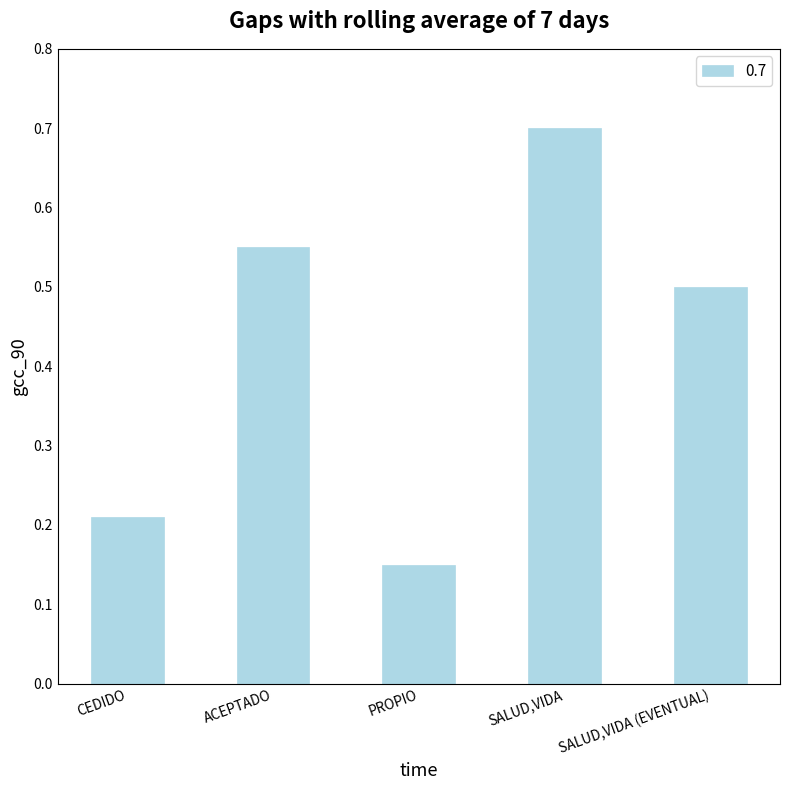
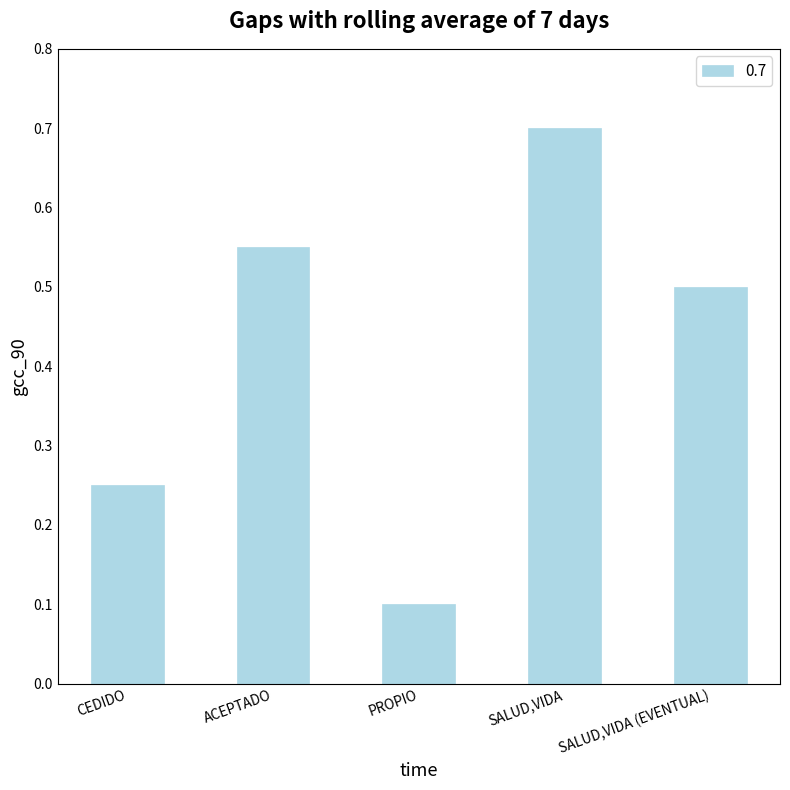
CEDIDO: 0.21 -> 0.25
PROPIO: 0.15 -> 0.10
